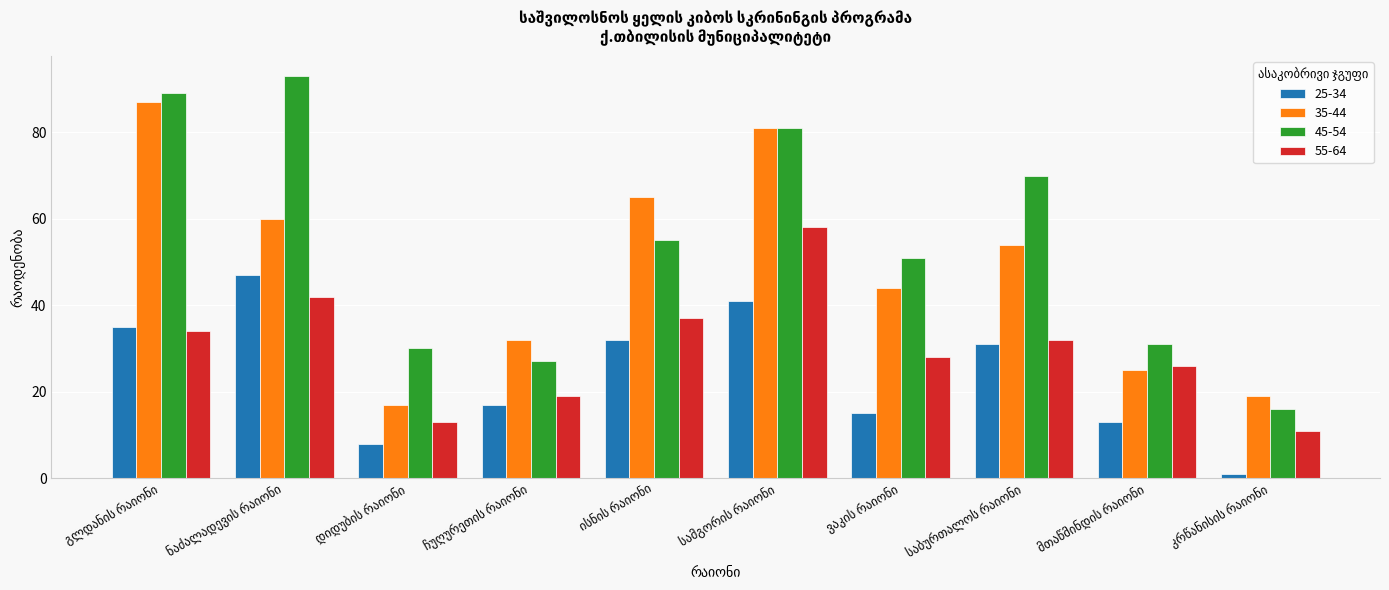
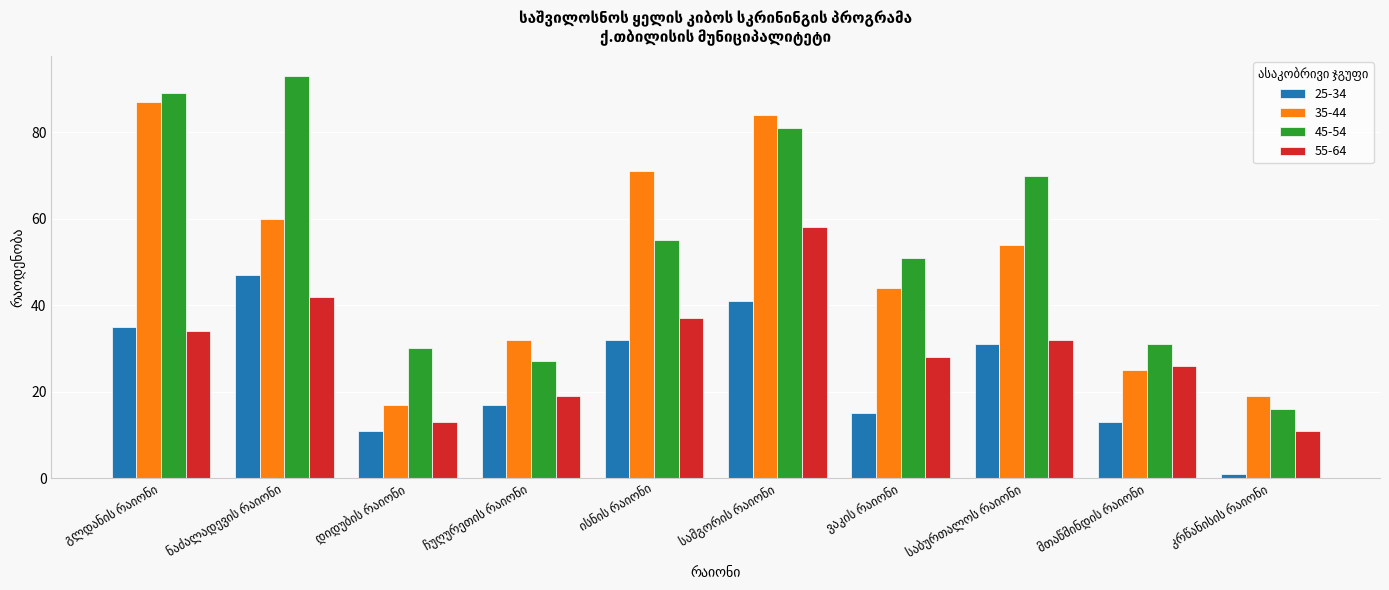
25-34, დიდუბის რაიონი: 8 -> 11
35-44, ისნის რაიონი: 65 -> 71
35-44, სამგორის რაიონი: 81 -> 84
